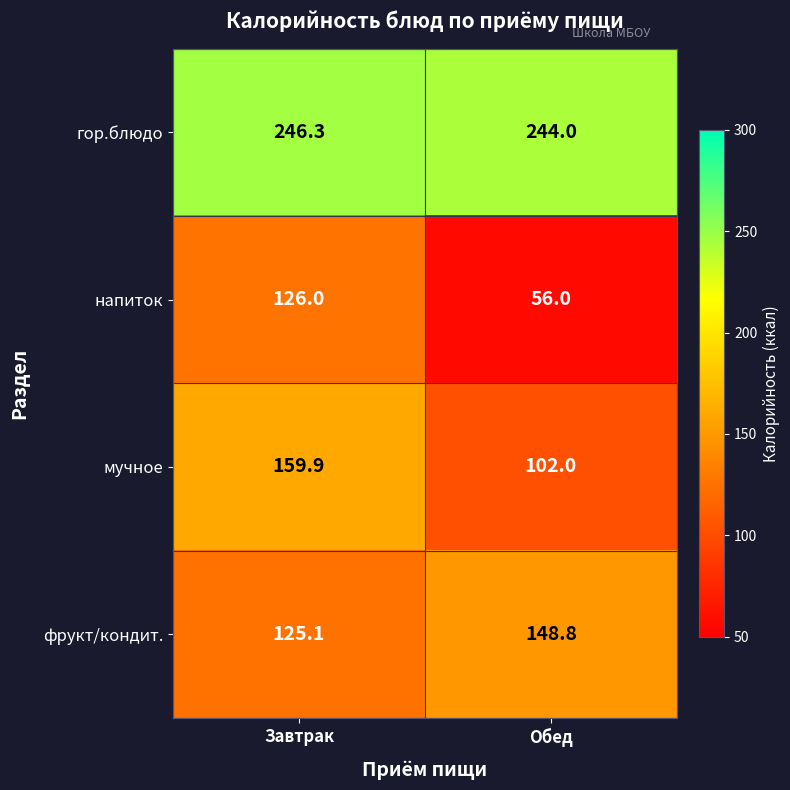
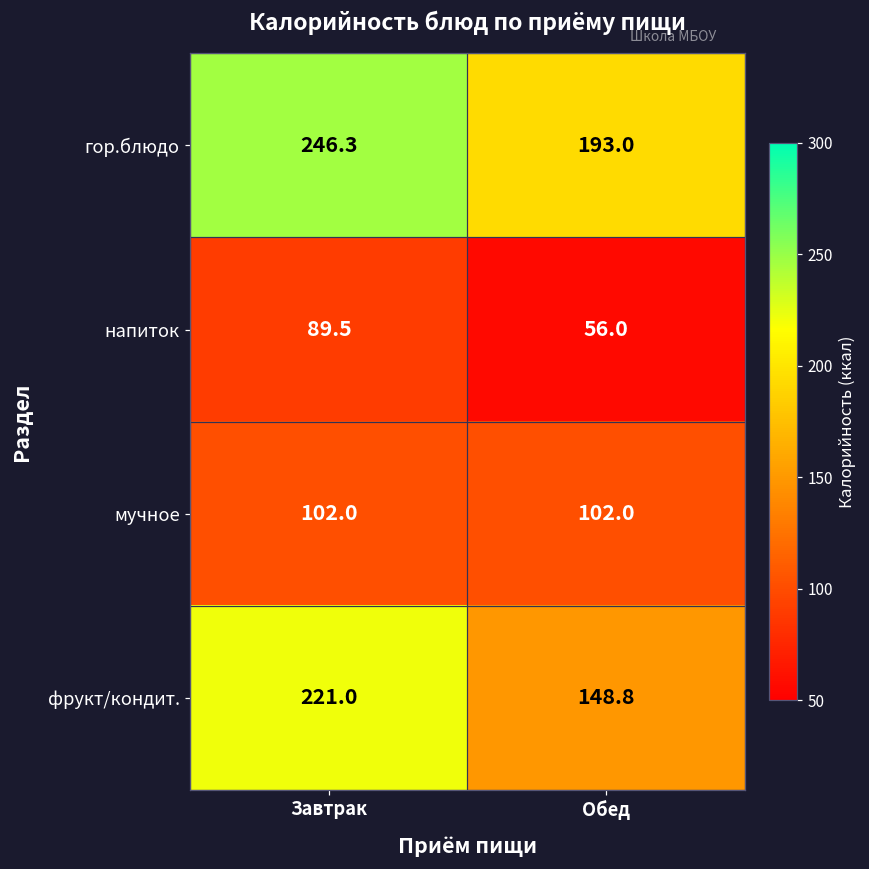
гор.блюдо, Обед: 244.0 -> 193.0
напиток, Завтрак: 126.0 -> 89.5
мучное, Завтрак: 159.9 -> 102.0
фрукт/кондит., Завтрак: 125.1 -> 221.0
